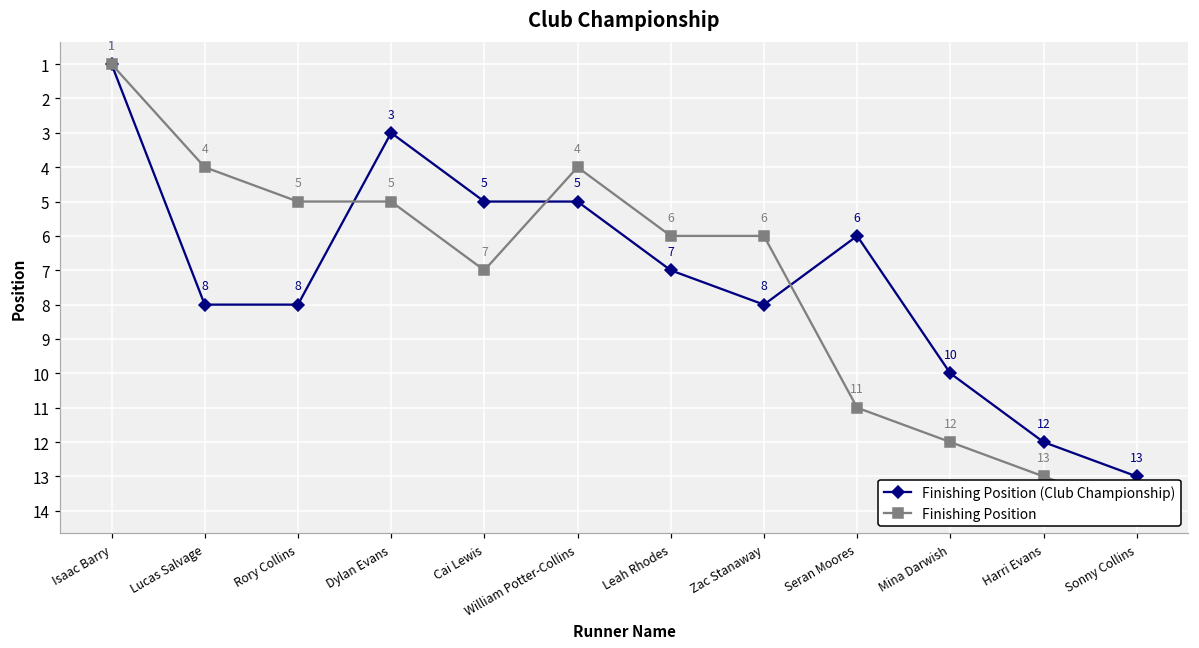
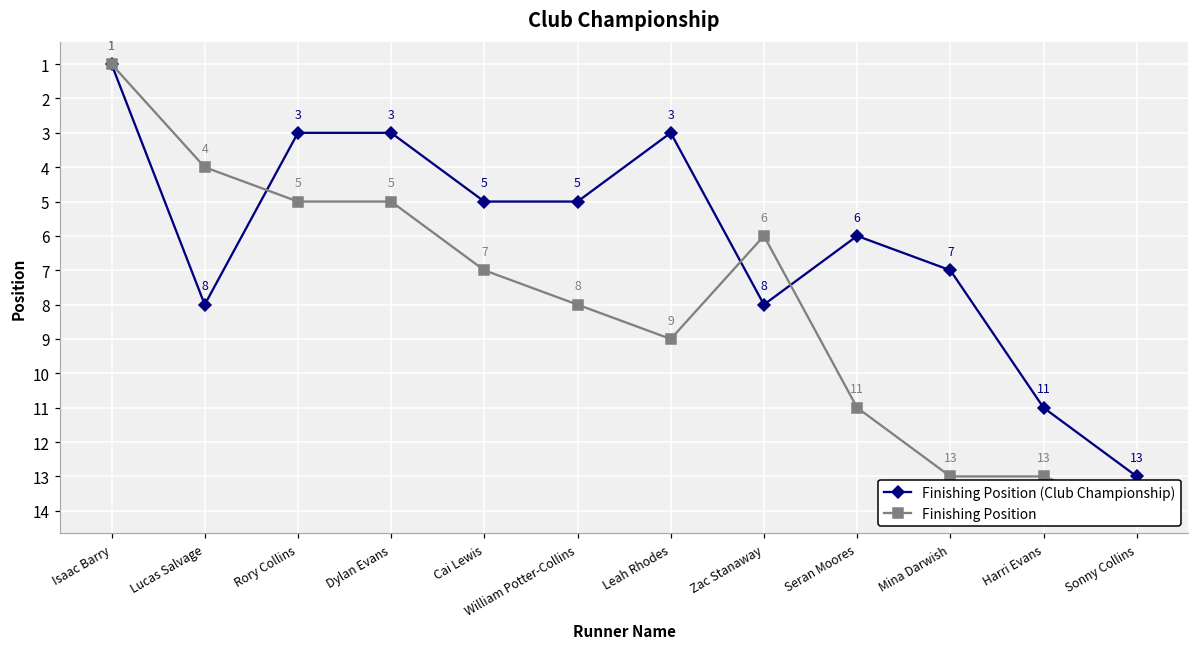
Finishing Position (Club Championship), Rory Collins: 8 -> 3
Finishing Position, William Potter-Collins: 4 -> 8
Finishing Position (Club Championship), Leah Rhodes: 7 -> 3
Finishing Position, Leah Rhodes: 6 -> 9
Finishing Position (Club Championship), Mina Darwish: 10 -> 7
Finishing Position, Mina Darwish: 12 -> 13
Finishing Position (Club Championship), Harri Evans: 12 -> 11
